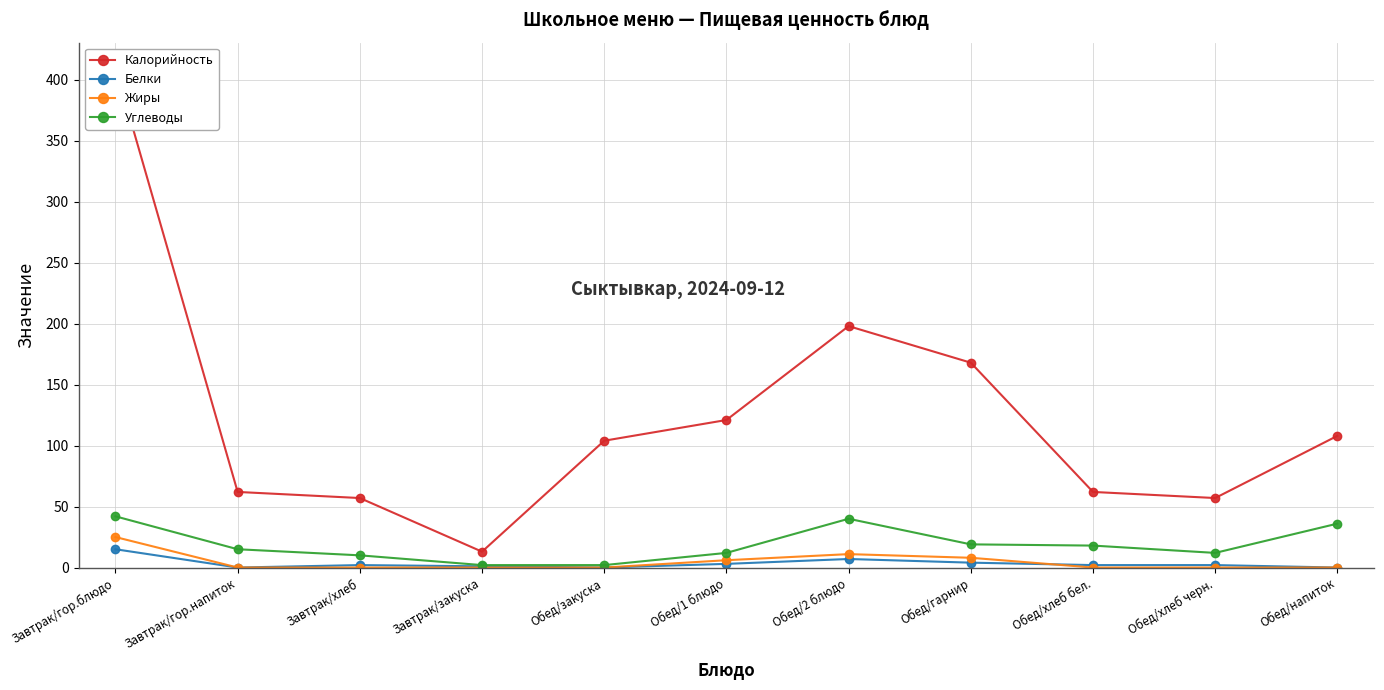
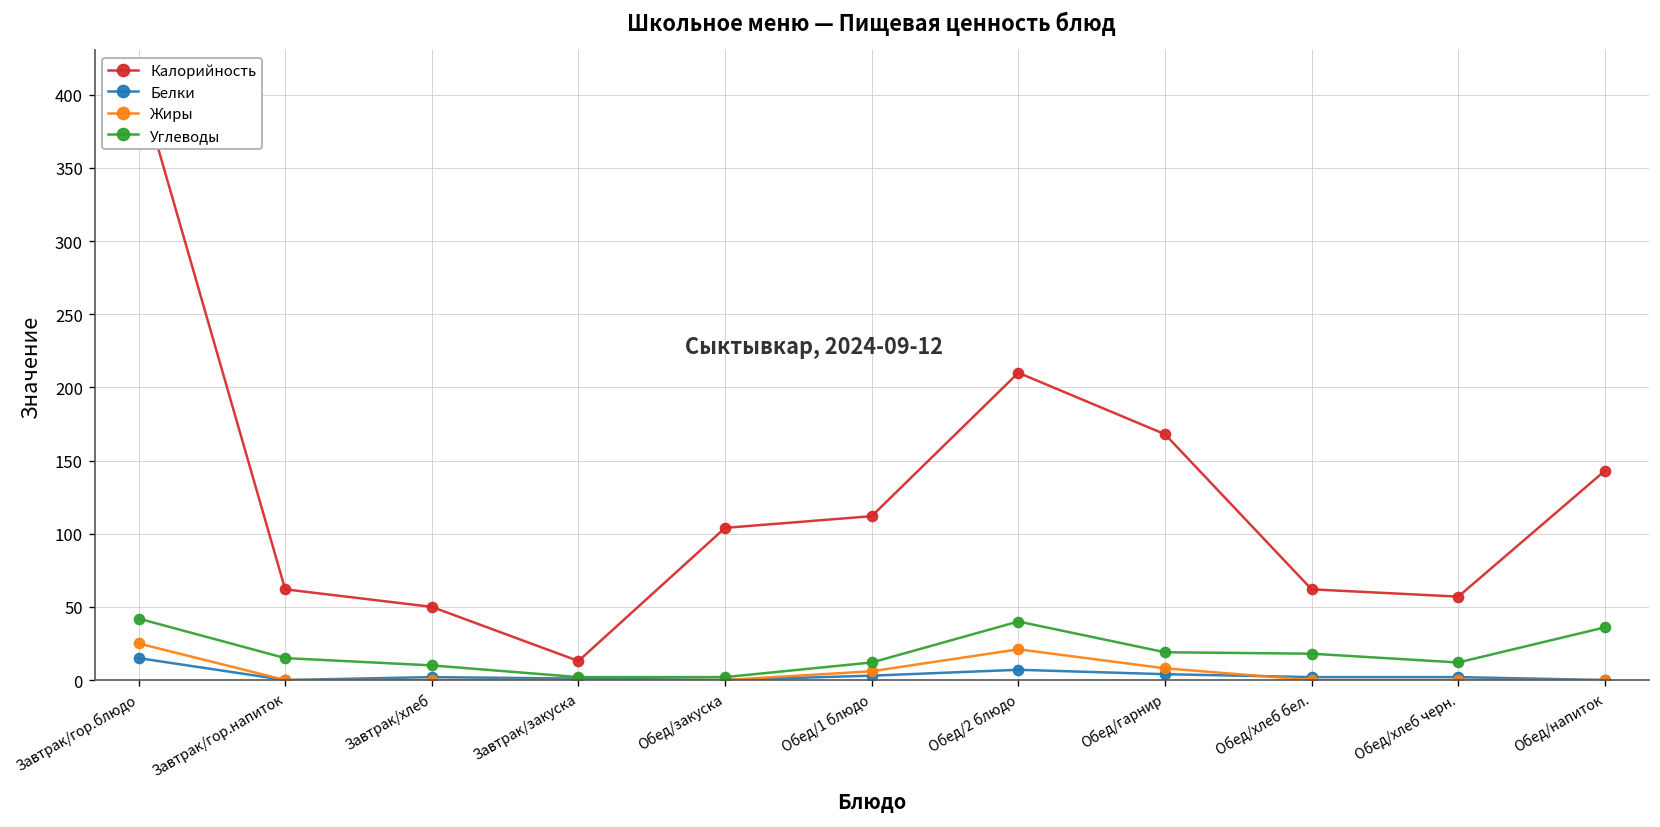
Калорийность, Завтрак/хлеб: 57 -> 50
Калорийность, Обед/1 блюдо: 121 -> 112
Калорийность, Обед/2 блюдо: 198 -> 210
Жиры, Обед/2 блюдо: 11 -> 21
Калорийность, Обед/напиток: 108 -> 143
